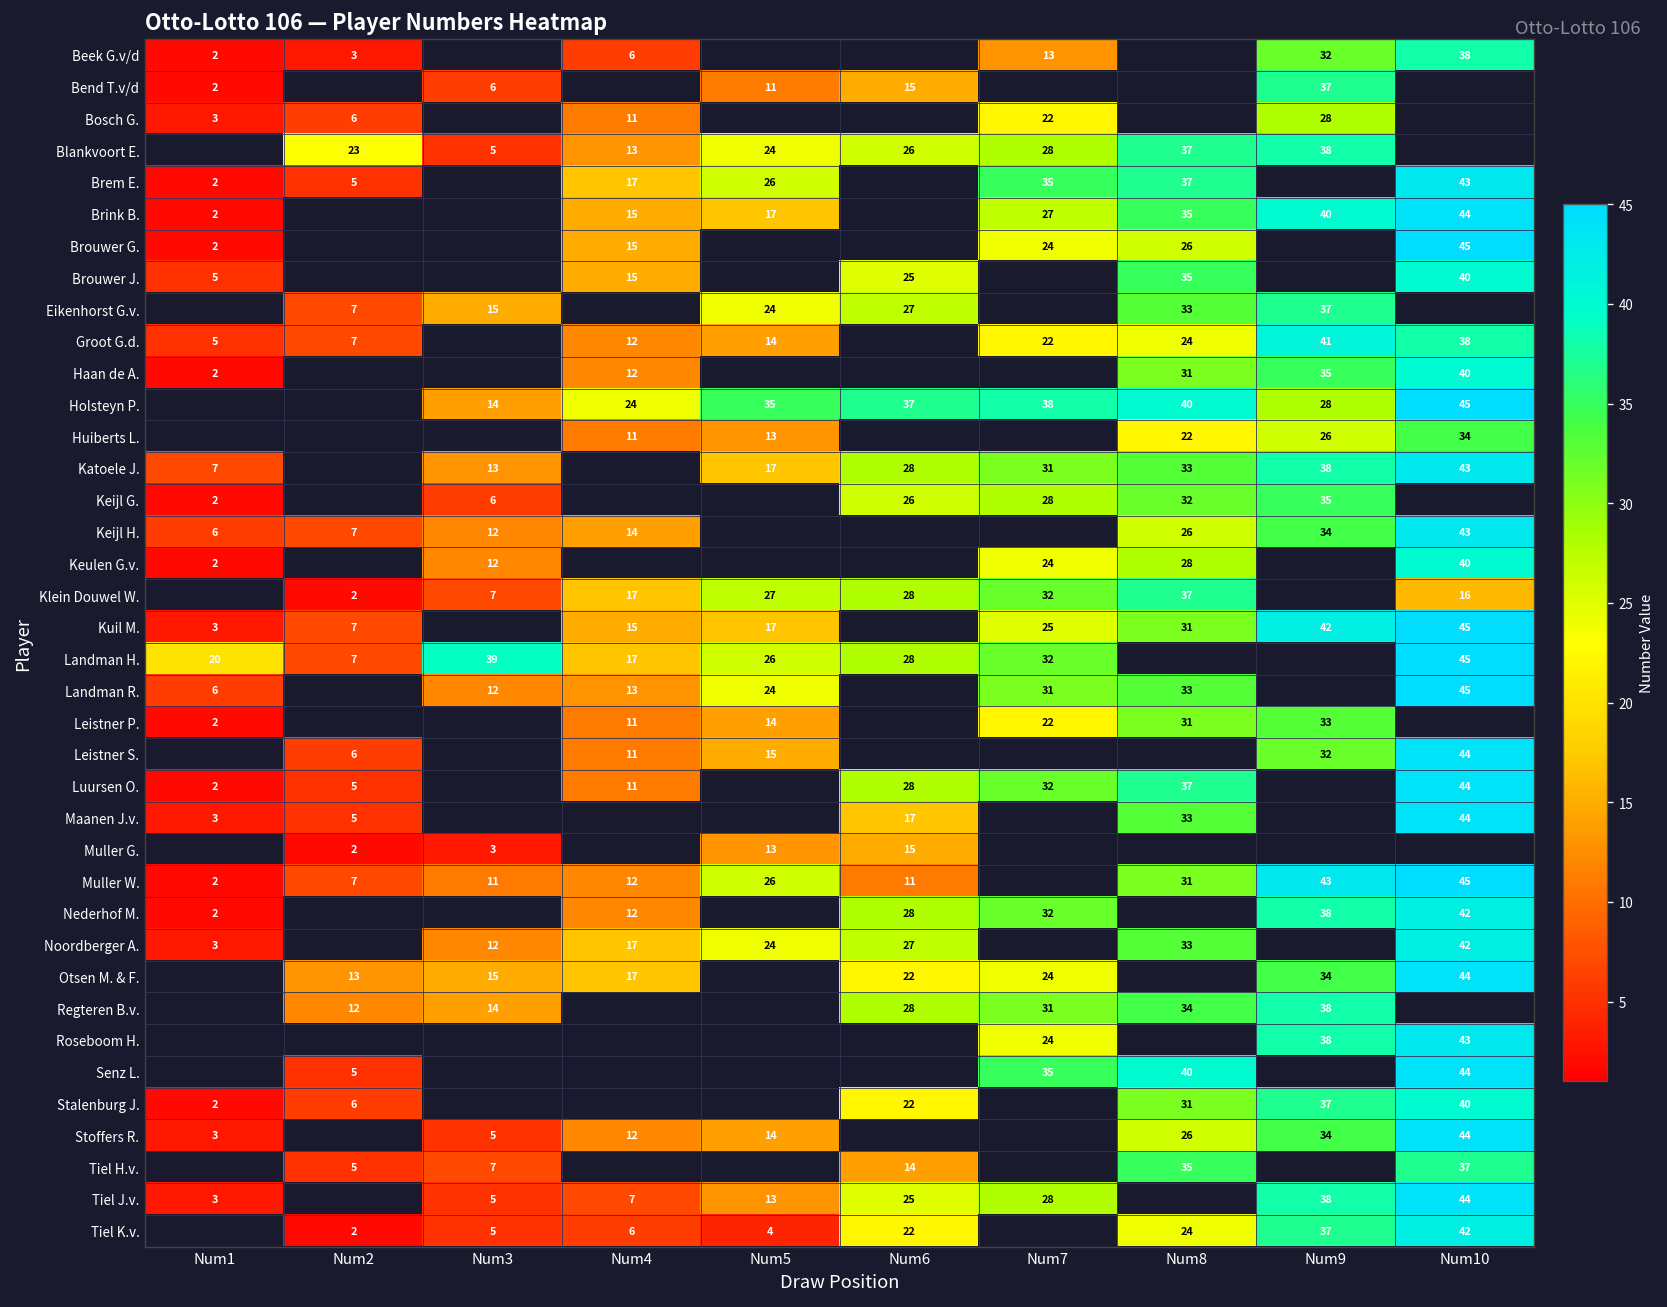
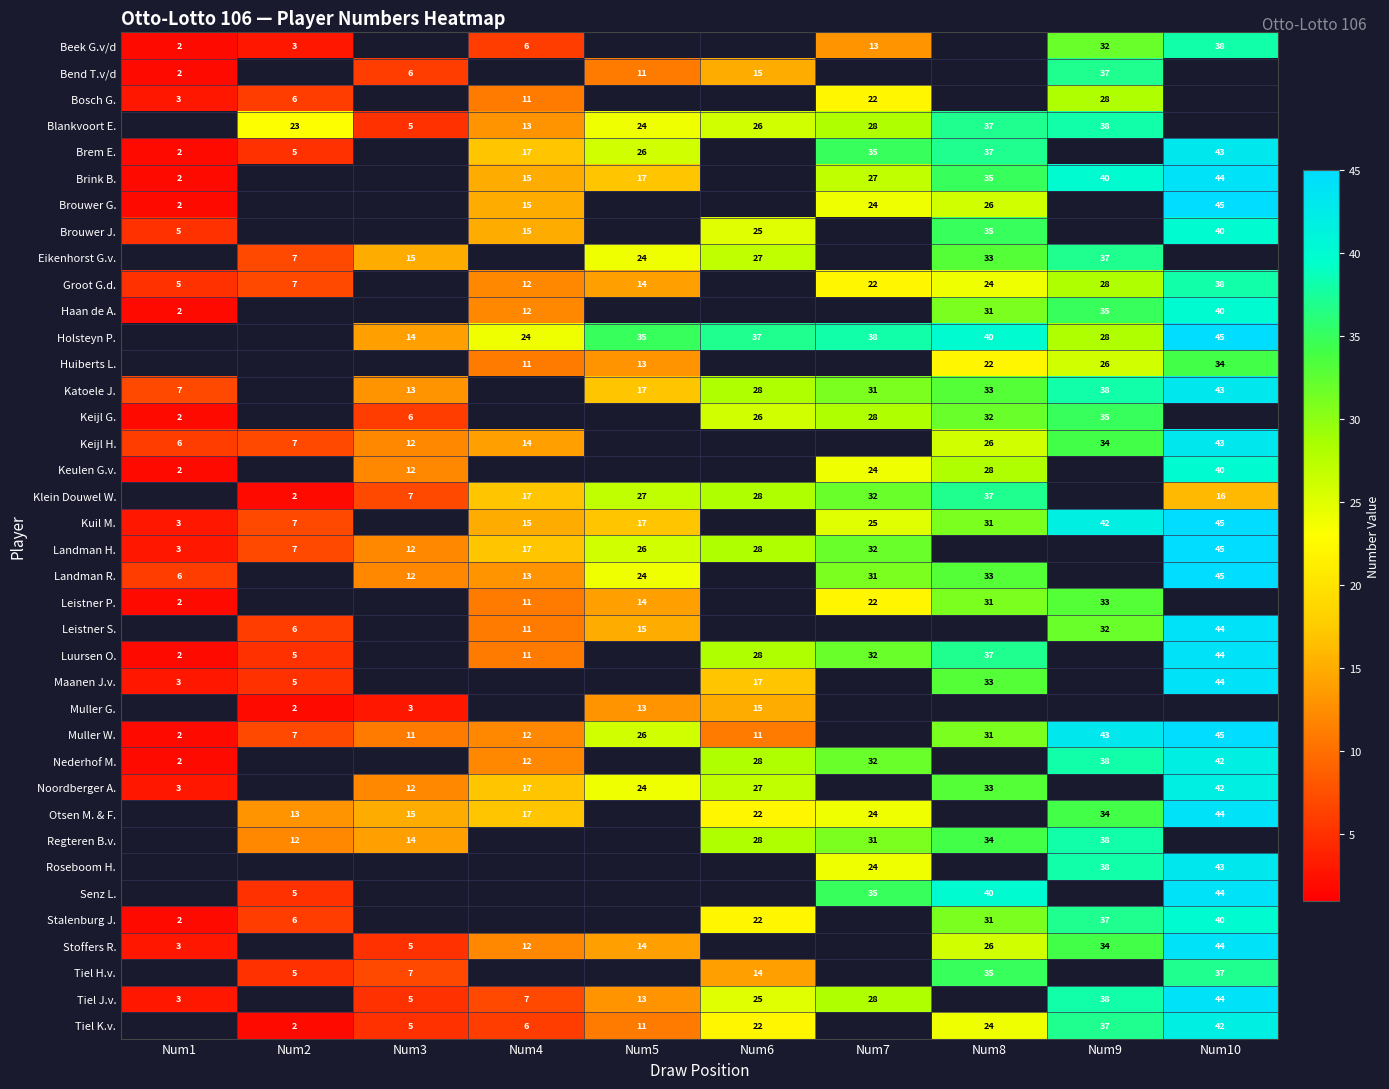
Groot G.d., Num9: 41 -> 28
Landman H., Num1: 20 -> 3
Landman H., Num3: 39 -> 12
Tiel K.v., Num5: 4 -> 11
